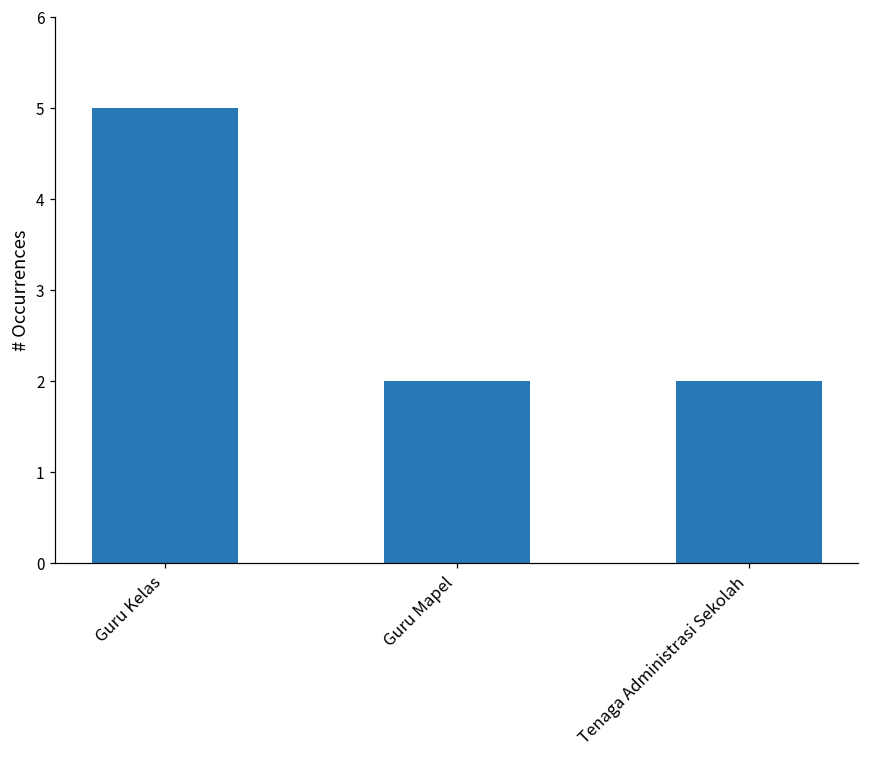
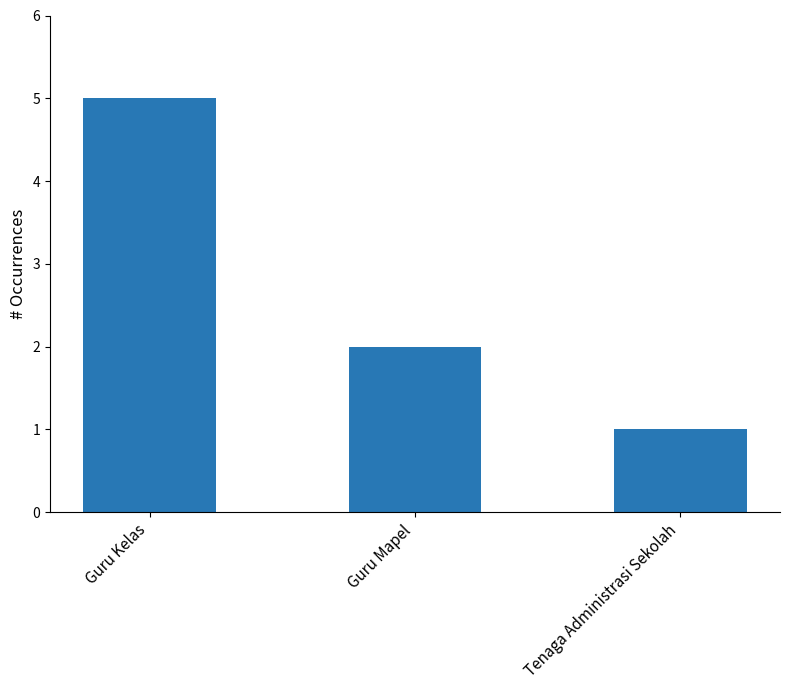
Tenaga Administrasi Sekolah: 2 -> 1
